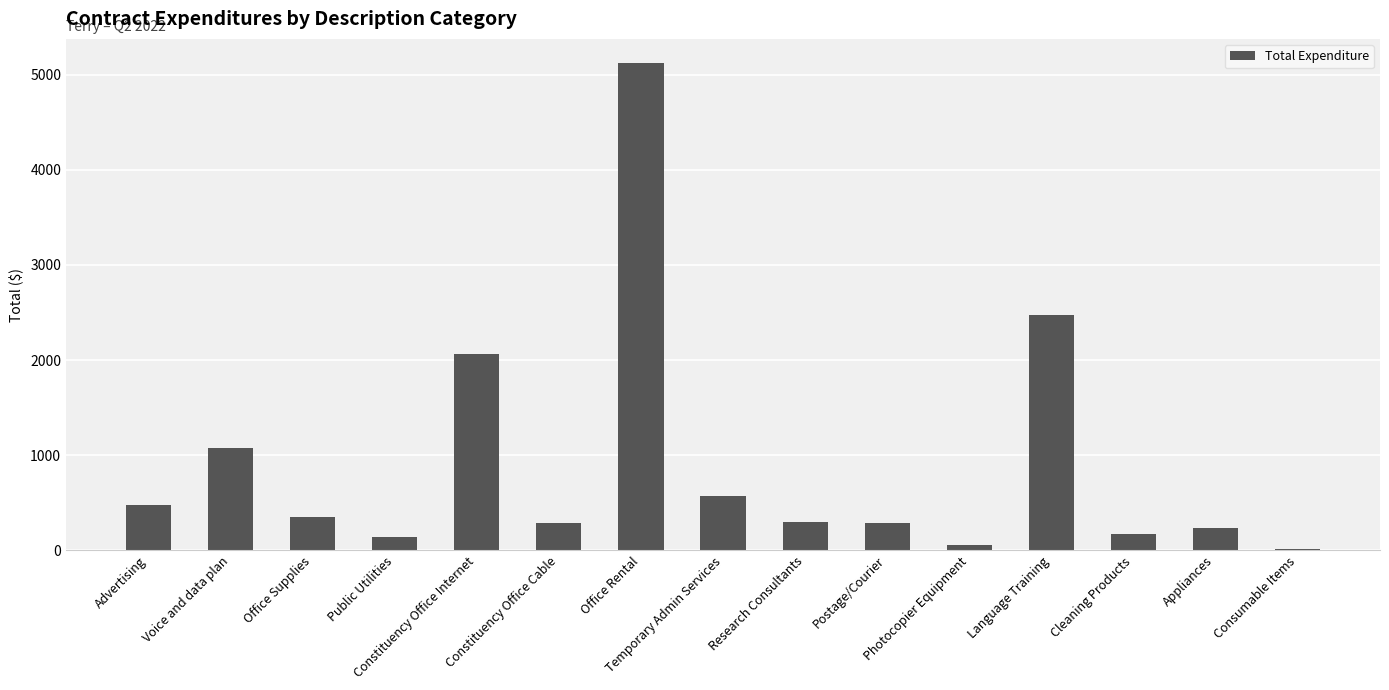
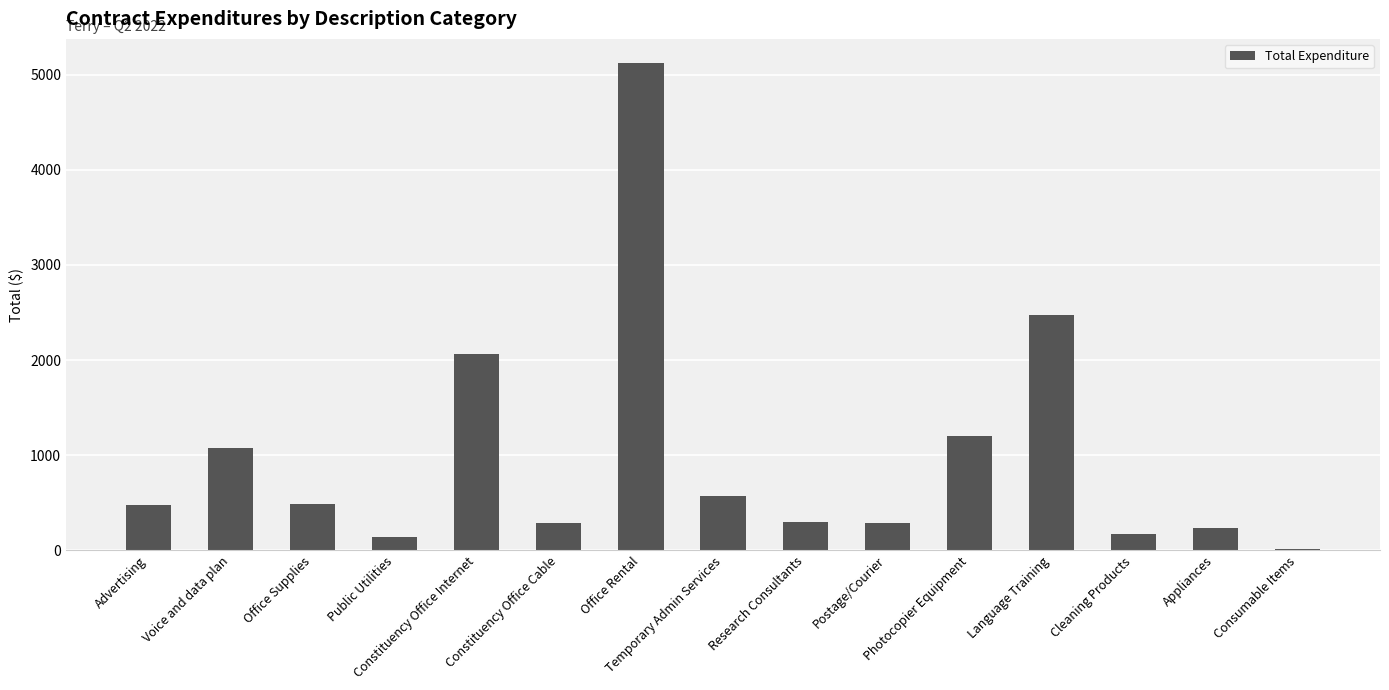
Office Supplies: 300 -> 500
Photocopier Equipment: 100 -> 1200
